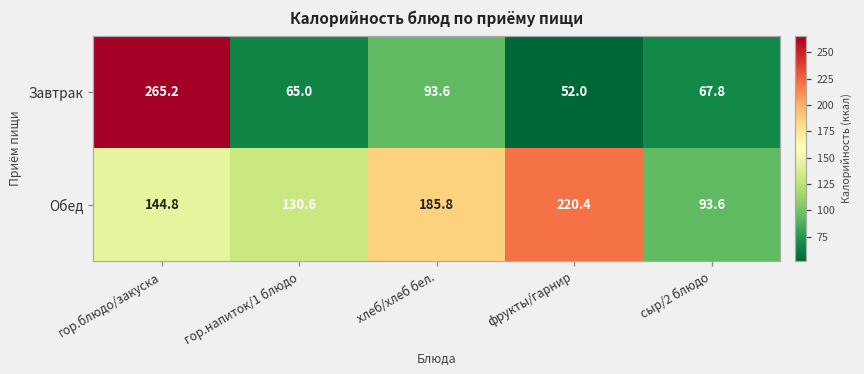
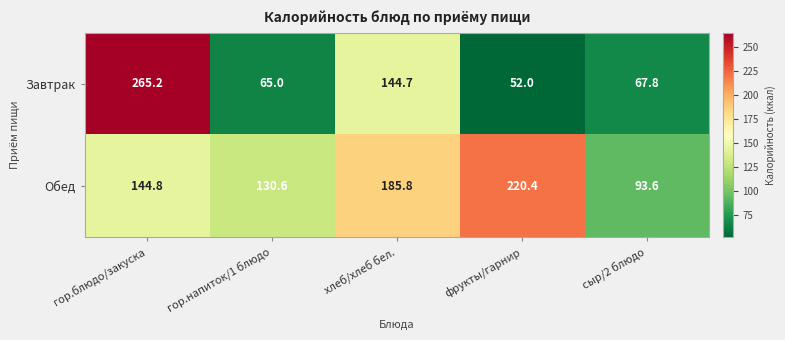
Завтрак, хлеб/хлеб бел.: 93.6 -> 144.7
